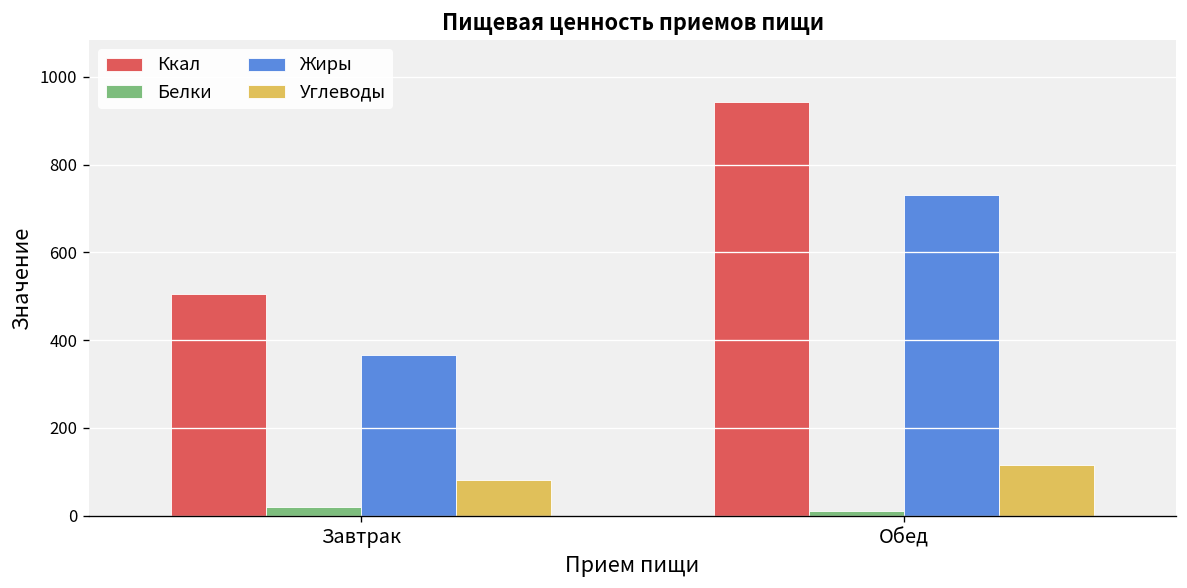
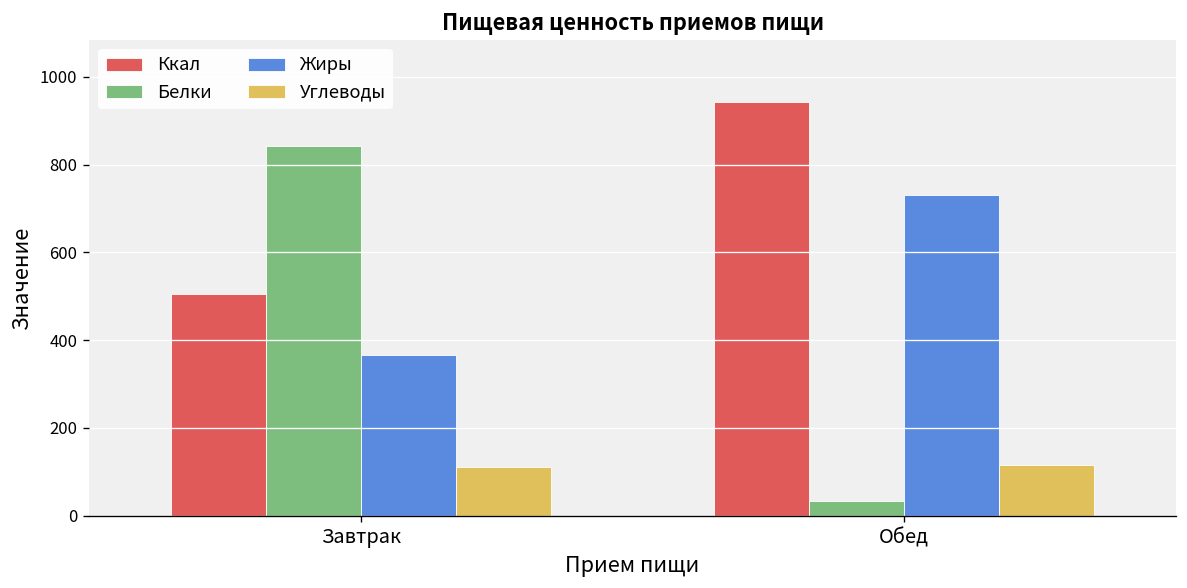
Белки, Завтрак: 20 -> 840
Углеводы, Завтрак: 80 -> 110
Белки, Обед: 10 -> 30
